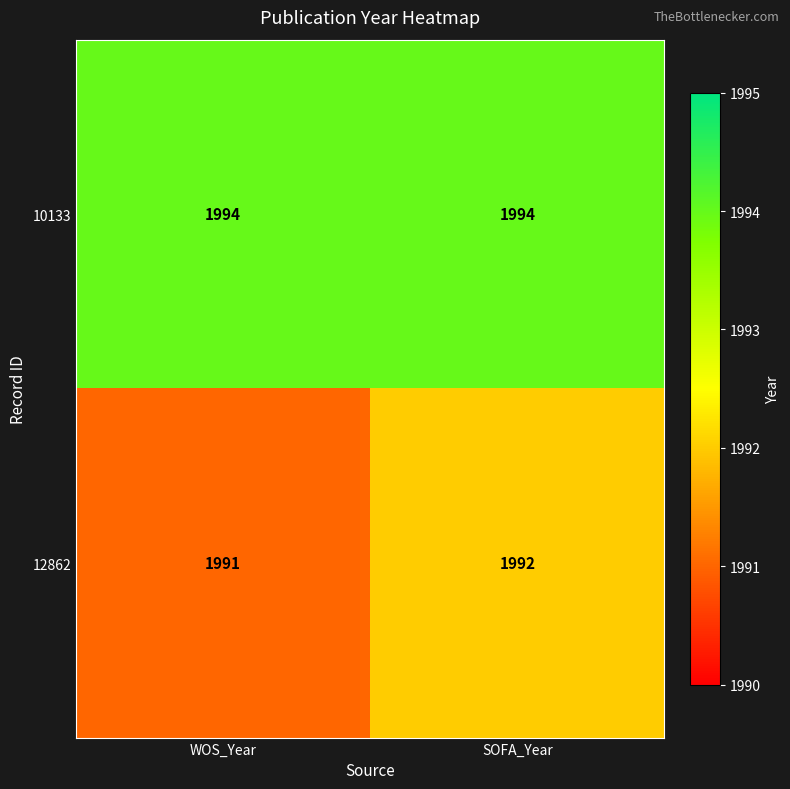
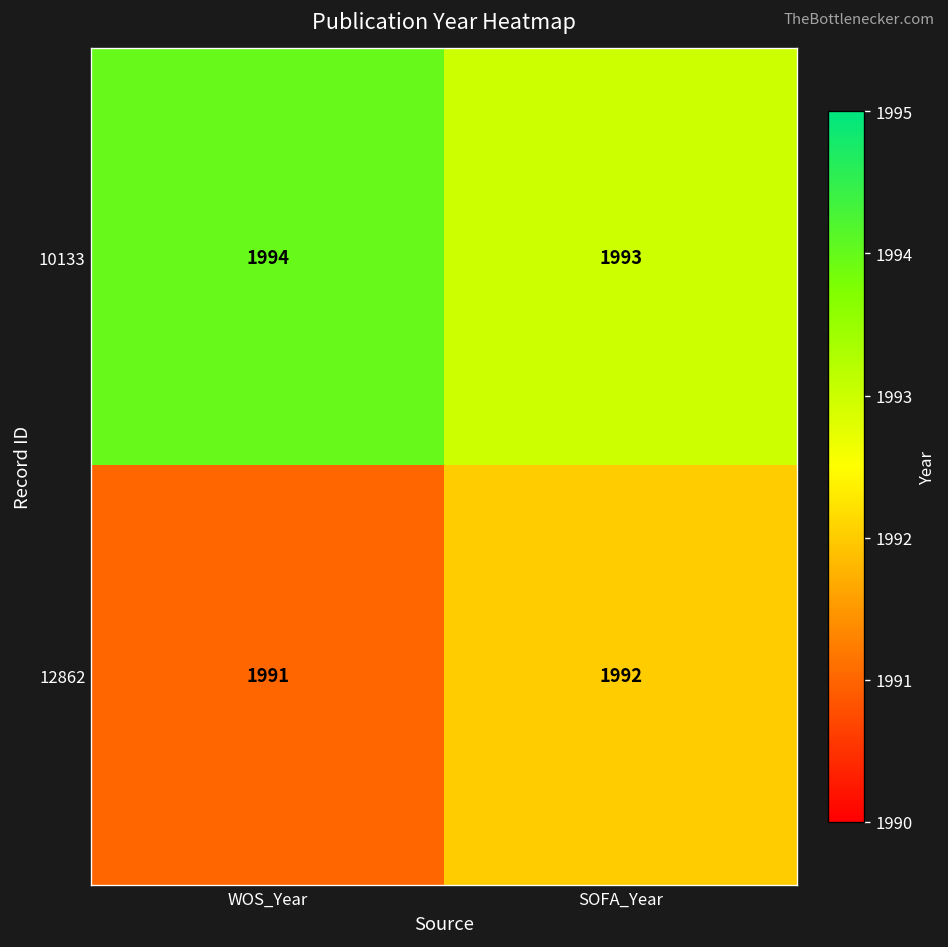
10133, SOFA_Year: 1994 -> 1993
